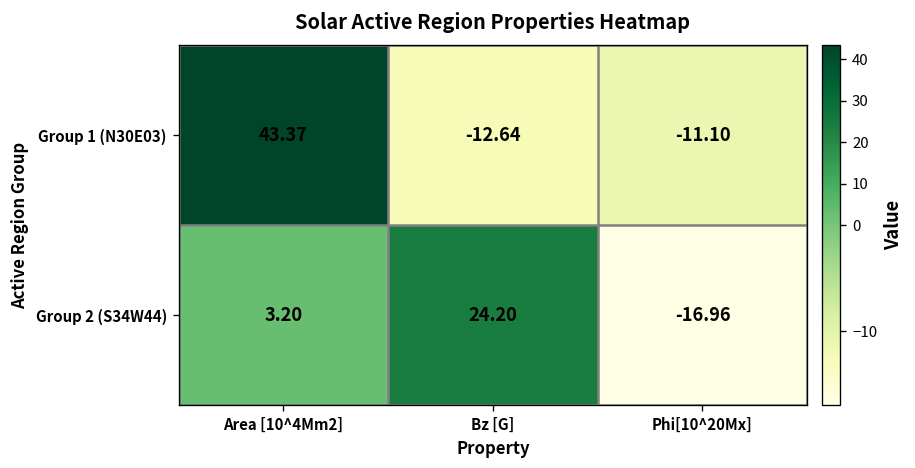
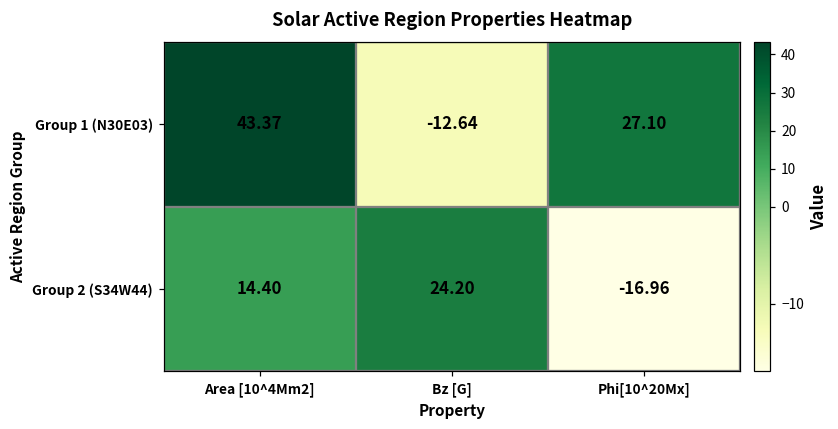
Group 1 (N30E03), Phi[10^20Mx]: -11.10 -> 27.10
Group 2 (S34W44), Area [10^4Mm2]: 3.20 -> 14.40
